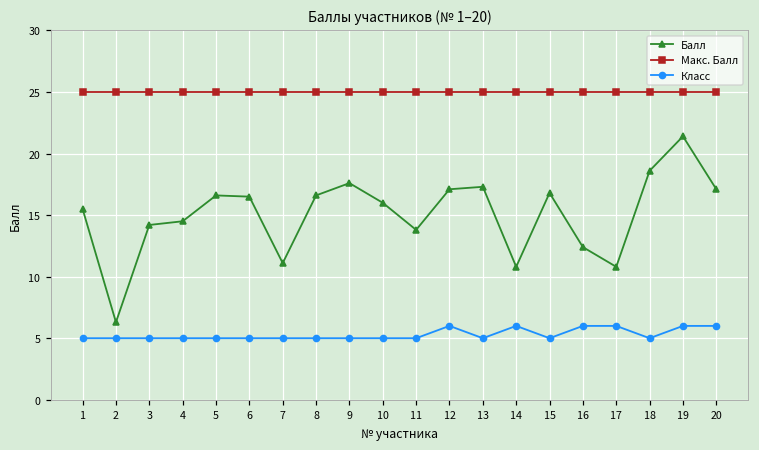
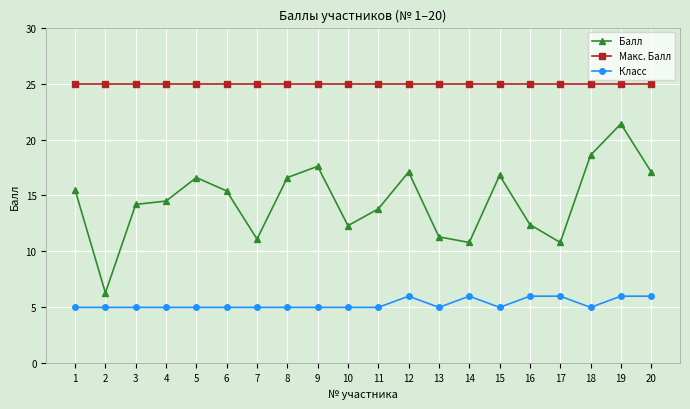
Балл, 6: 16.5 -> 15.4
Балл, 10: 16.0 -> 12.3
Балл, 13: 17.3 -> 11.3
